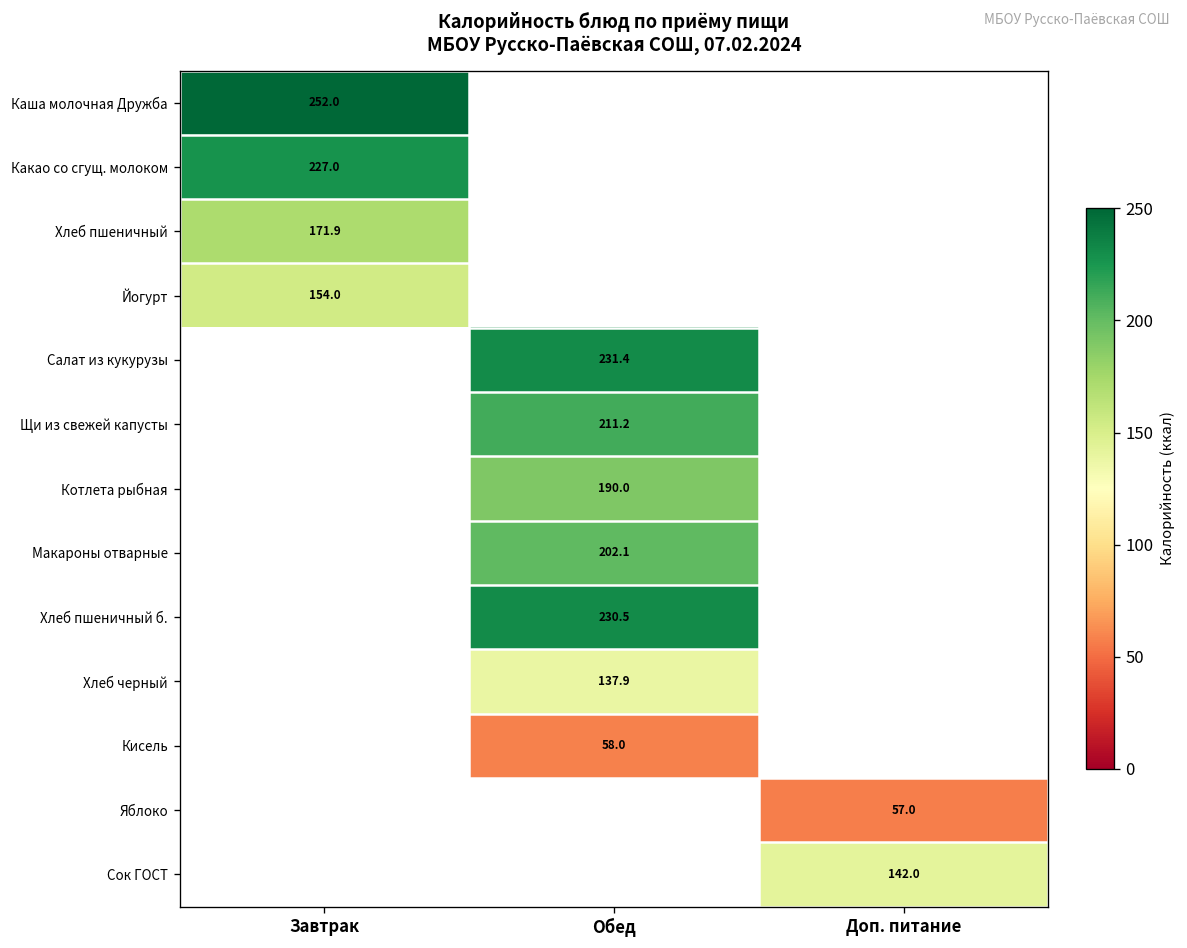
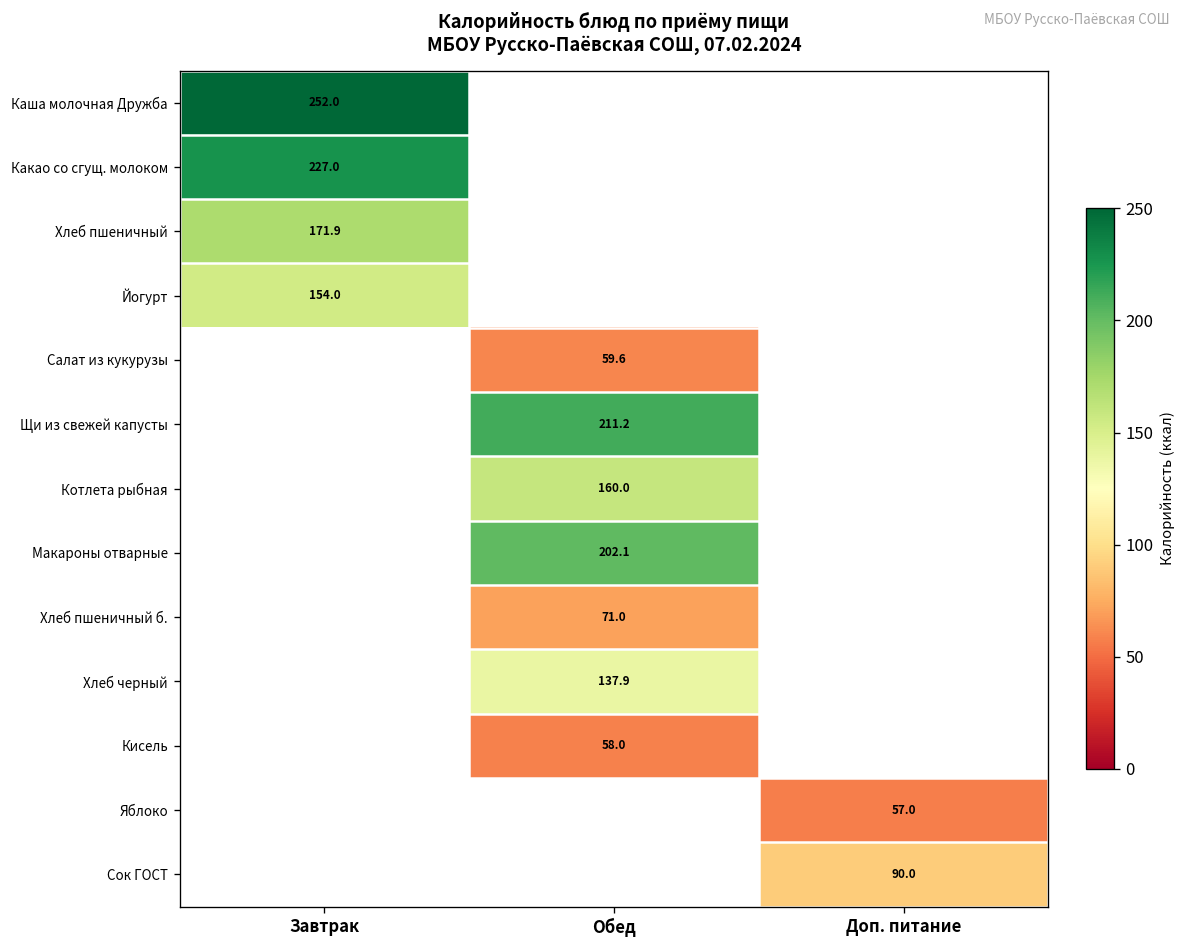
Салат из кукурузы, Обед: 231.4 -> 59.6
Котлета рыбная, Обед: 190.0 -> 160.0
Хлеб пшеничный б., Обед: 230.5 -> 71.0
Сок ГОСТ, Доп. питание: 142.0 -> 90.0
